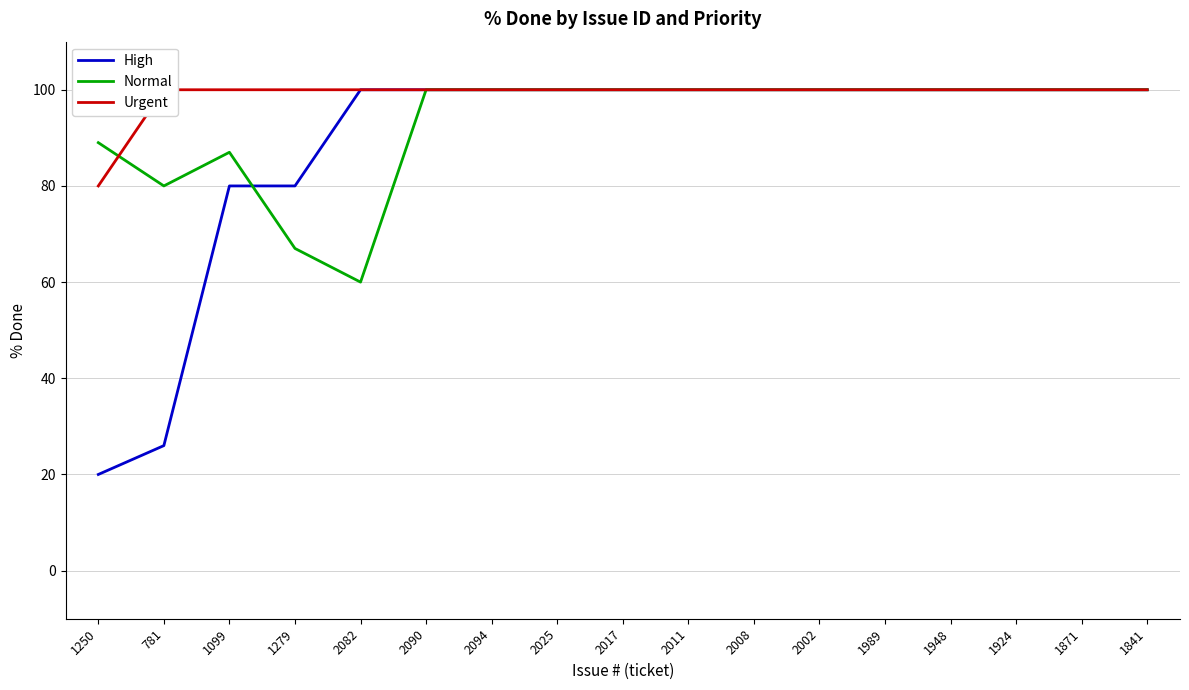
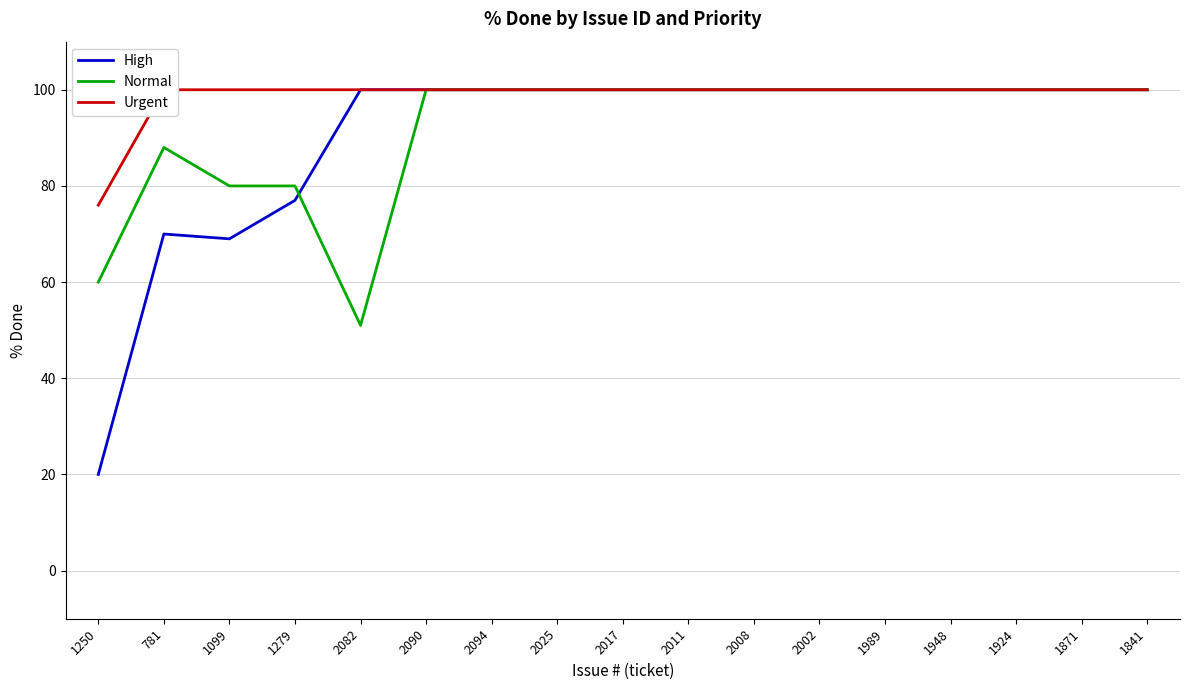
Normal, 1250: 89 -> 60
Urgent, 1250: 80 -> 76
High, 781: 26 -> 70
Normal, 781: 80 -> 88
High, 1099: 80 -> 69
Normal, 1099: 87 -> 80
High, 1279: 80 -> 77
Normal, 1279: 67 -> 80
Normal, 2082: 60 -> 51
